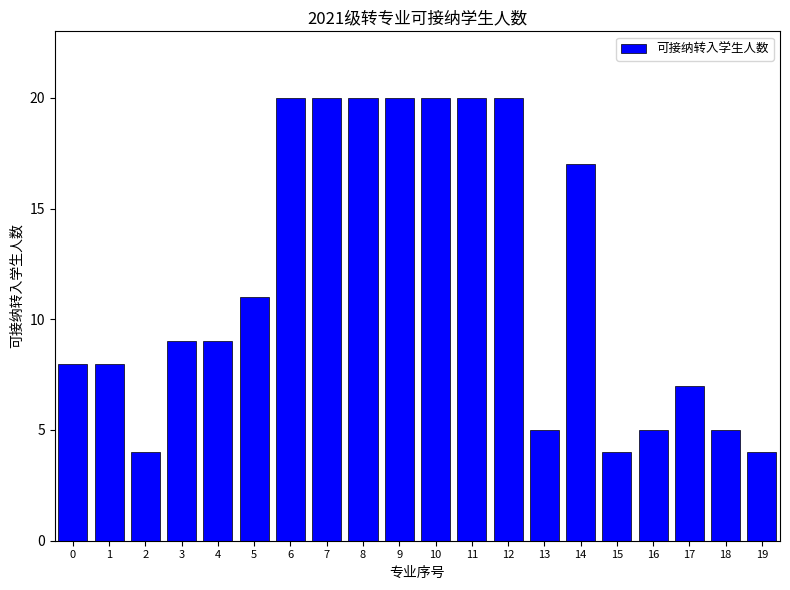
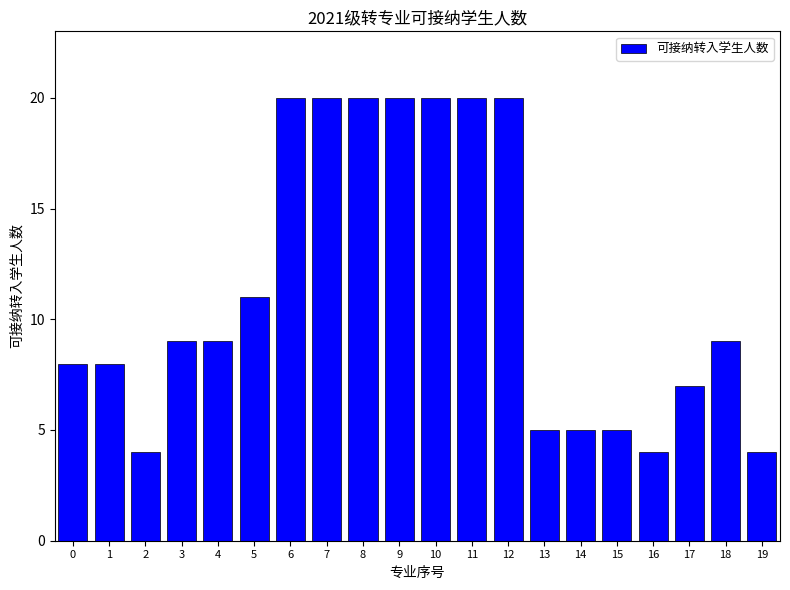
14: 17 -> 5
15: 4 -> 5
16: 5 -> 4
18: 5 -> 9
